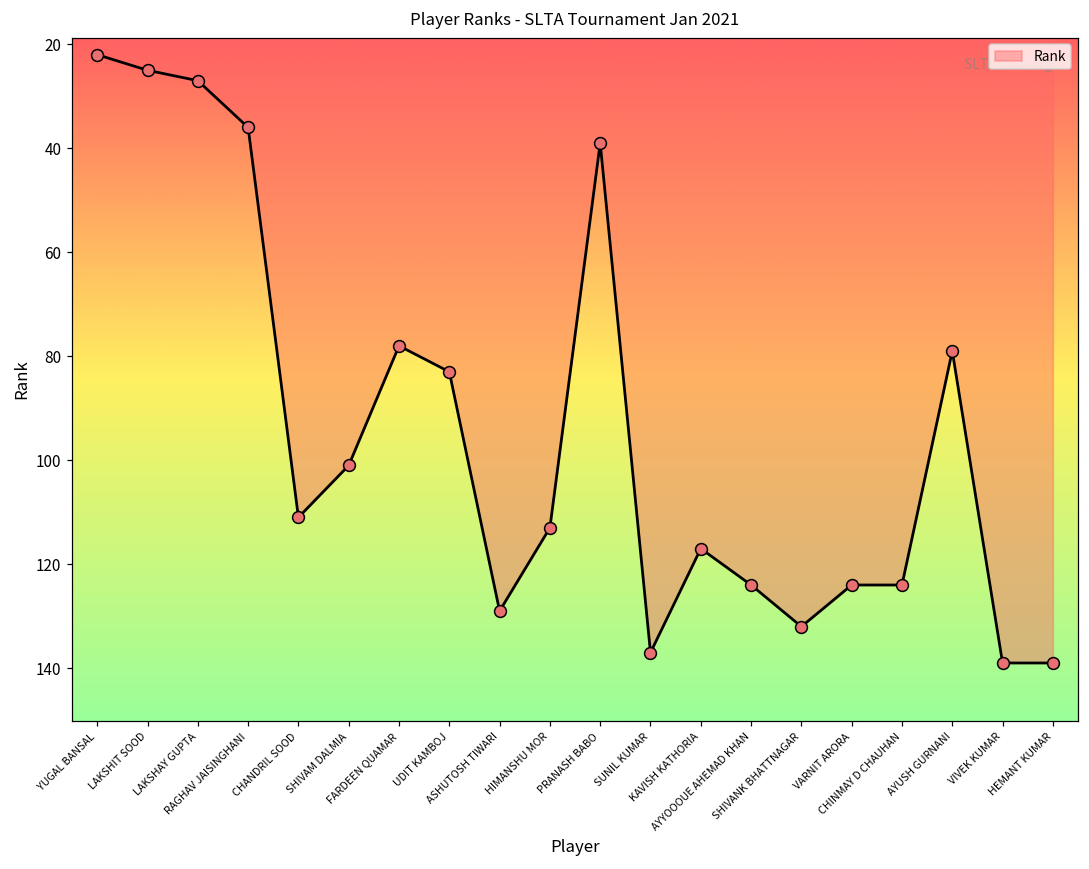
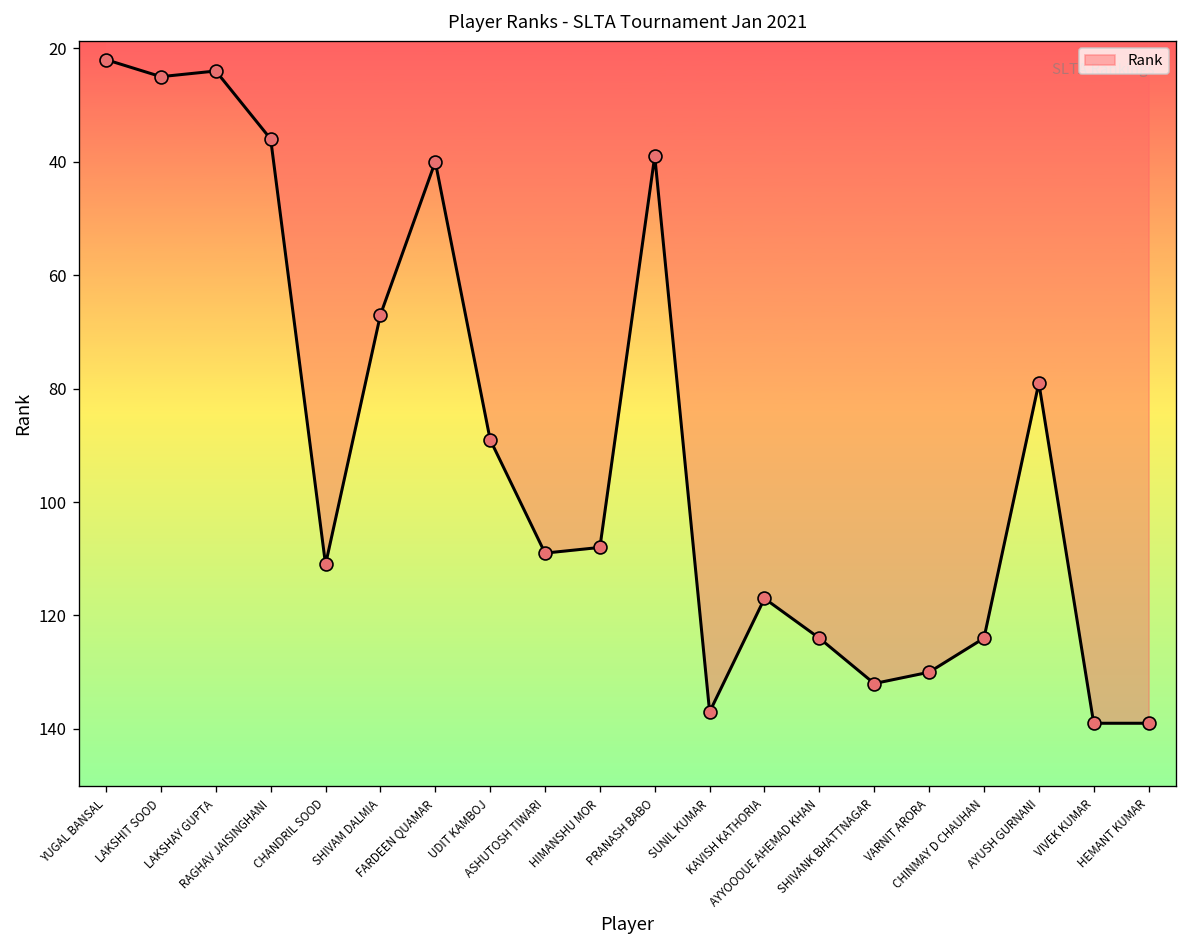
LAKSHAY GUPTA: 27 -> 24
SHIVAM DALMIA: 101 -> 67
FARDEEN QUAMAR: 78 -> 40
UDIT KAMBOJ: 83 -> 89
ASHUTOSH TIWARI: 129 -> 109
HIMANSHU MOR: 113 -> 108
VARNIT ARORA: 124 -> 130
